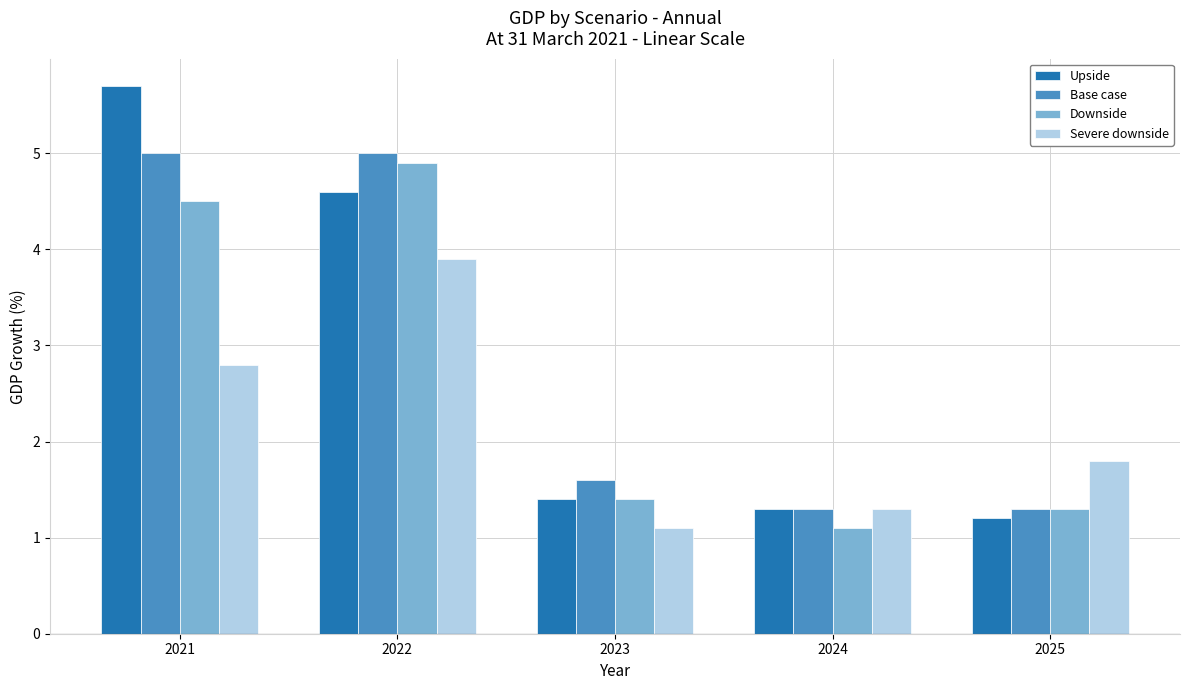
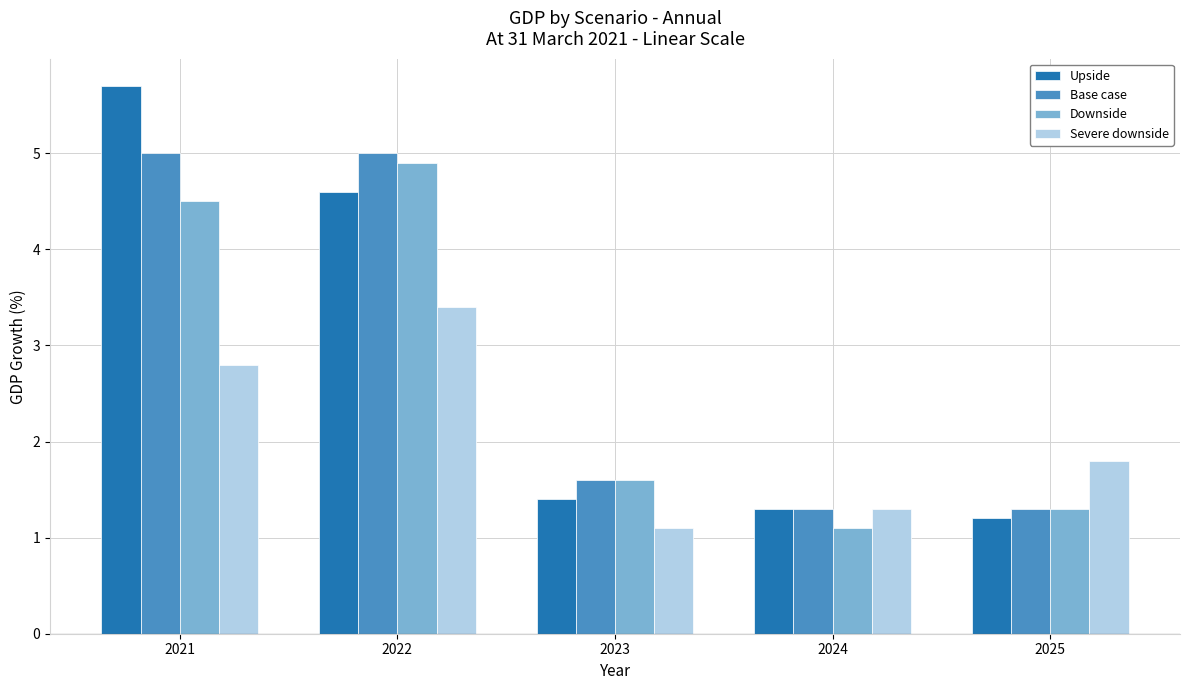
Severe downside, 2022: 3.9 -> 3.4
Downside, 2023: 1.4 -> 1.6
